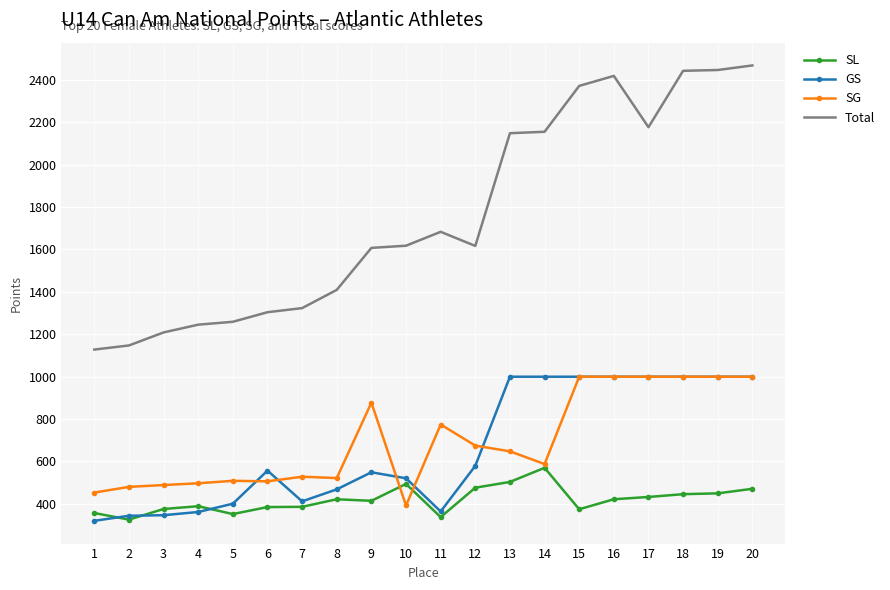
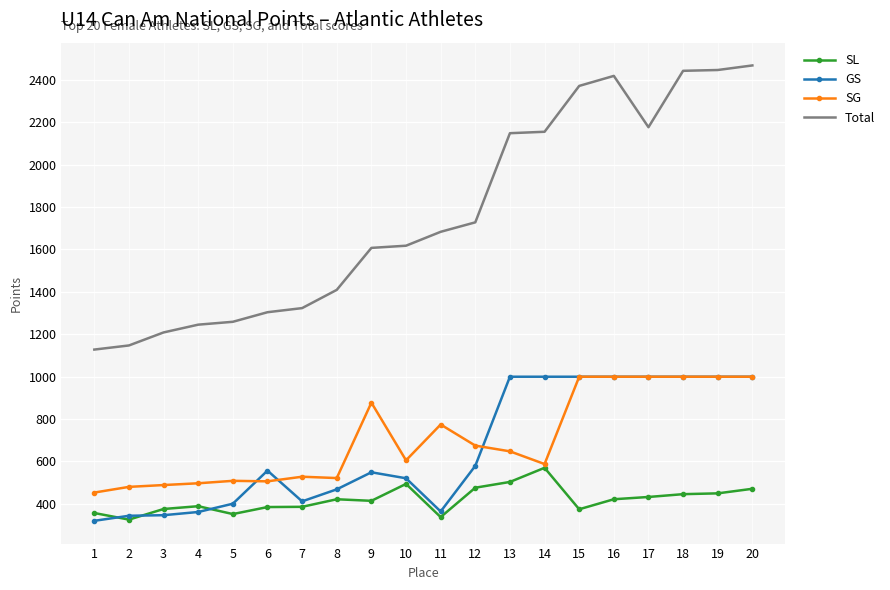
SG, 10: 390 -> 600
Total, 12: 1620 -> 1730
